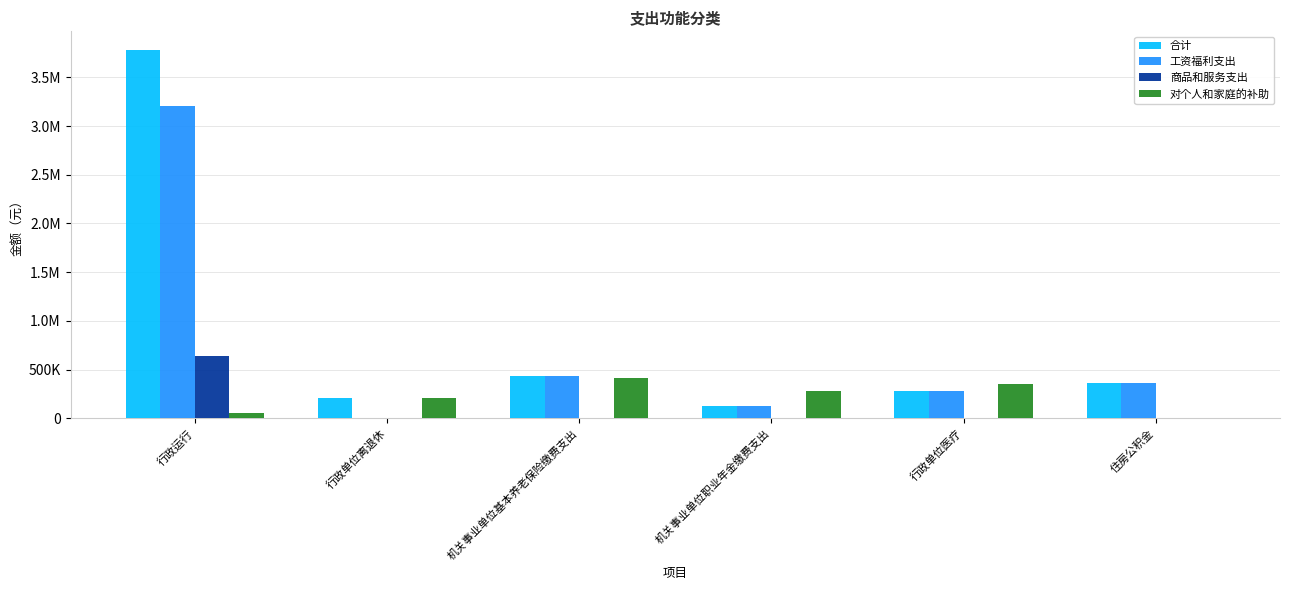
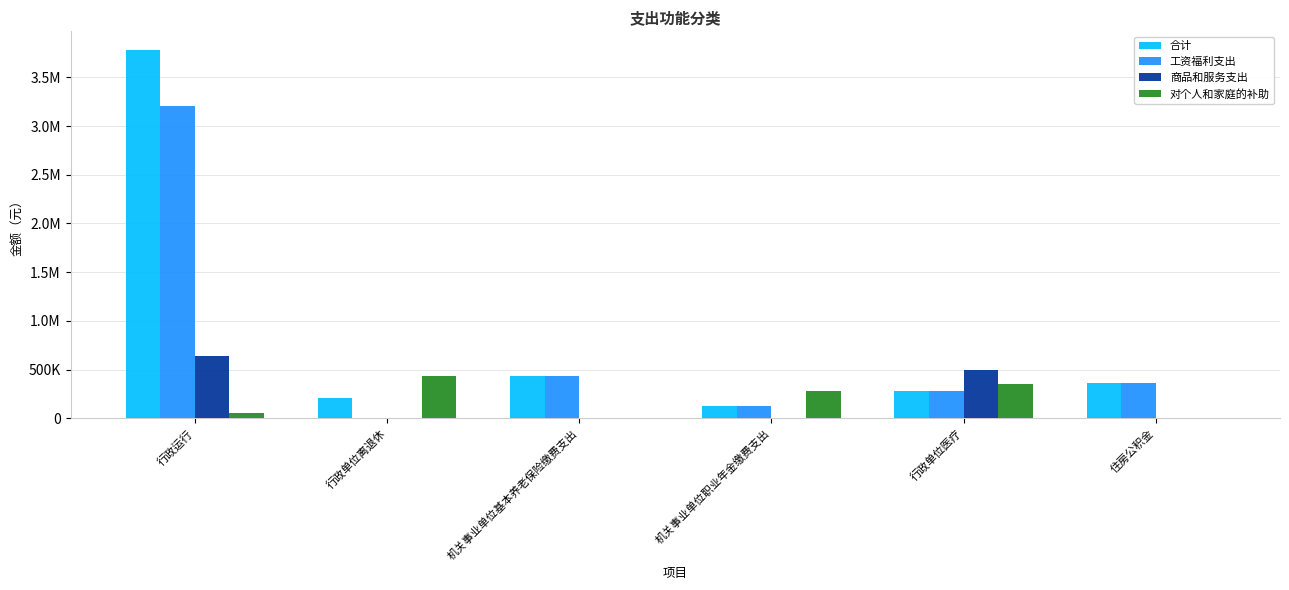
对个人和家庭的补助, 行政单位离退休: 200000 -> 400000
对个人和家庭的补助, 机关事业单位基本养老保险缴费支出: 400000 -> 0
商品和服务支出, 行政单位医疗: 0 -> 500000
